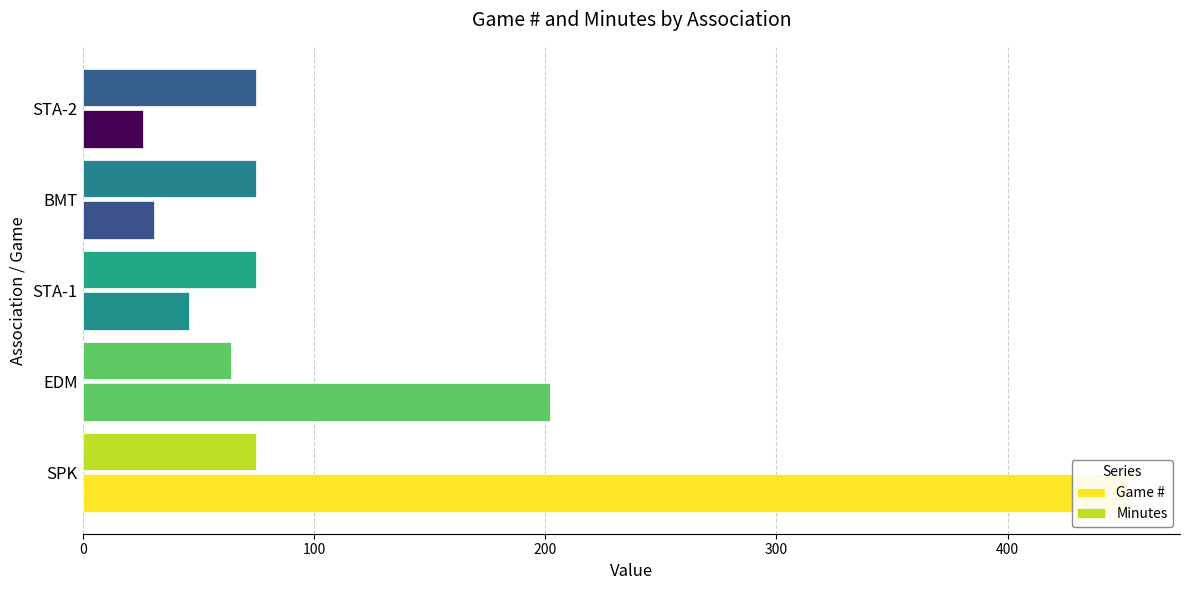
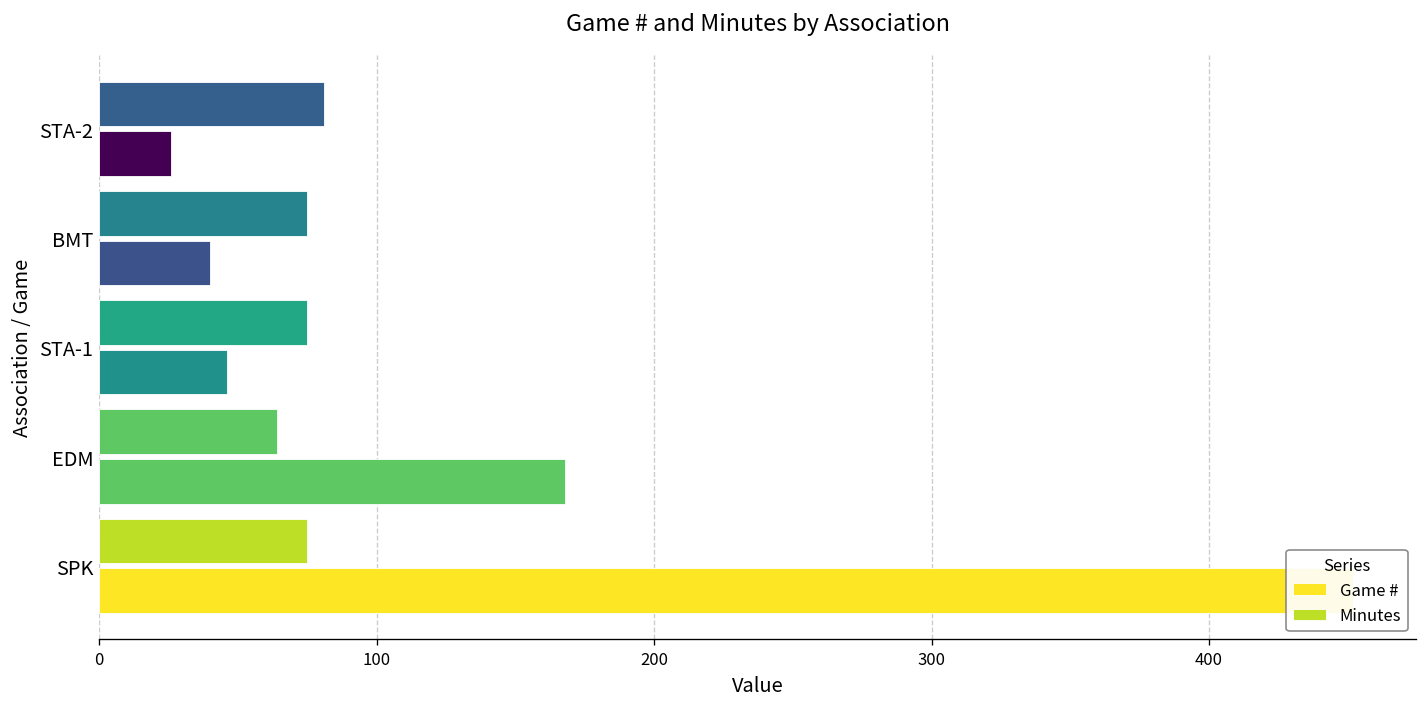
Minutes, STA-2: 75 -> 81
Game #, BMT: 31 -> 40
Game #, EDM: 202 -> 168
